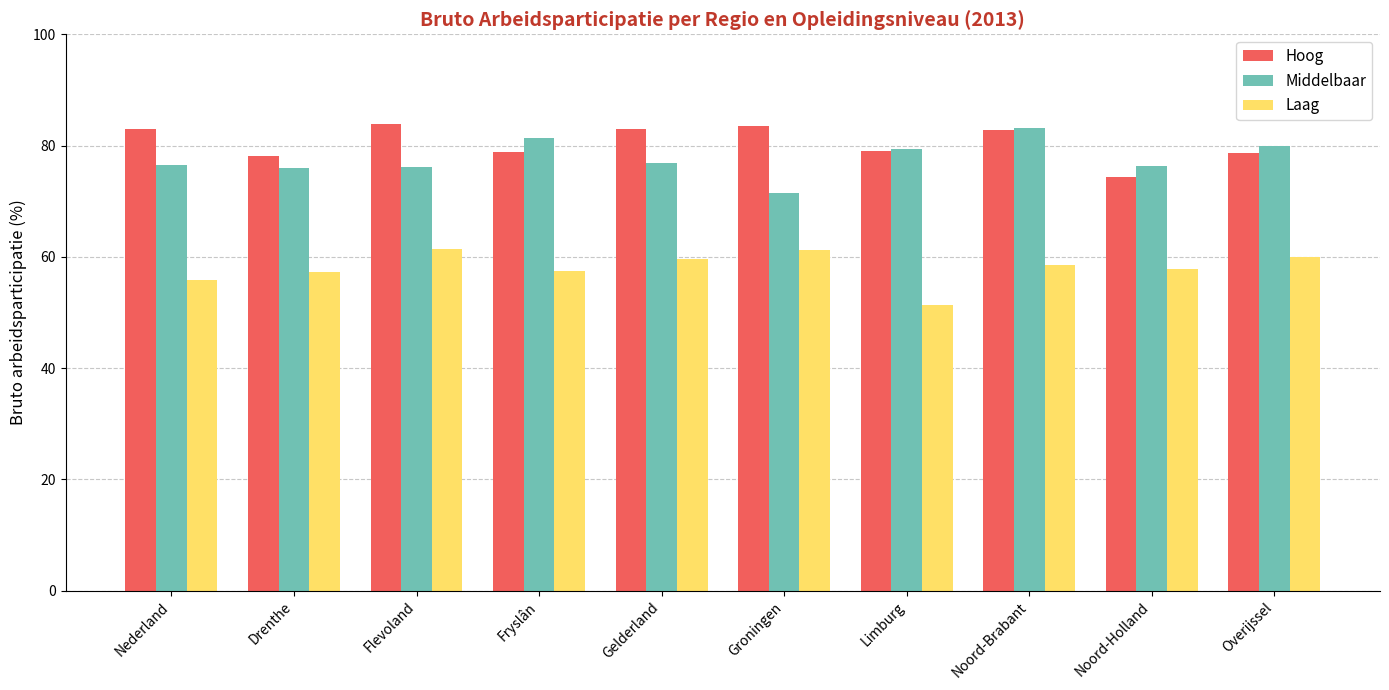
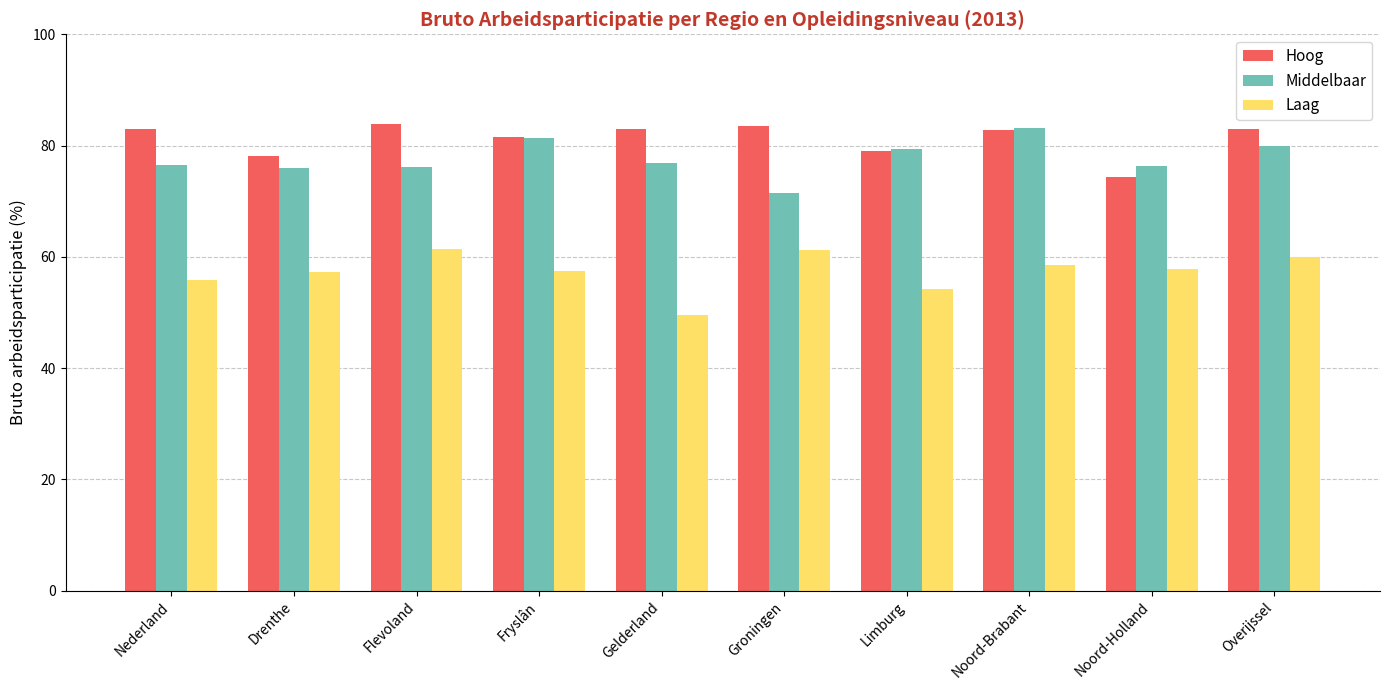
Hoog, Fryslân: 79 -> 82
Laag, Gelderland: 60 -> 50
Laag, Limburg: 51 -> 54
Hoog, Overijssel: 79 -> 83
